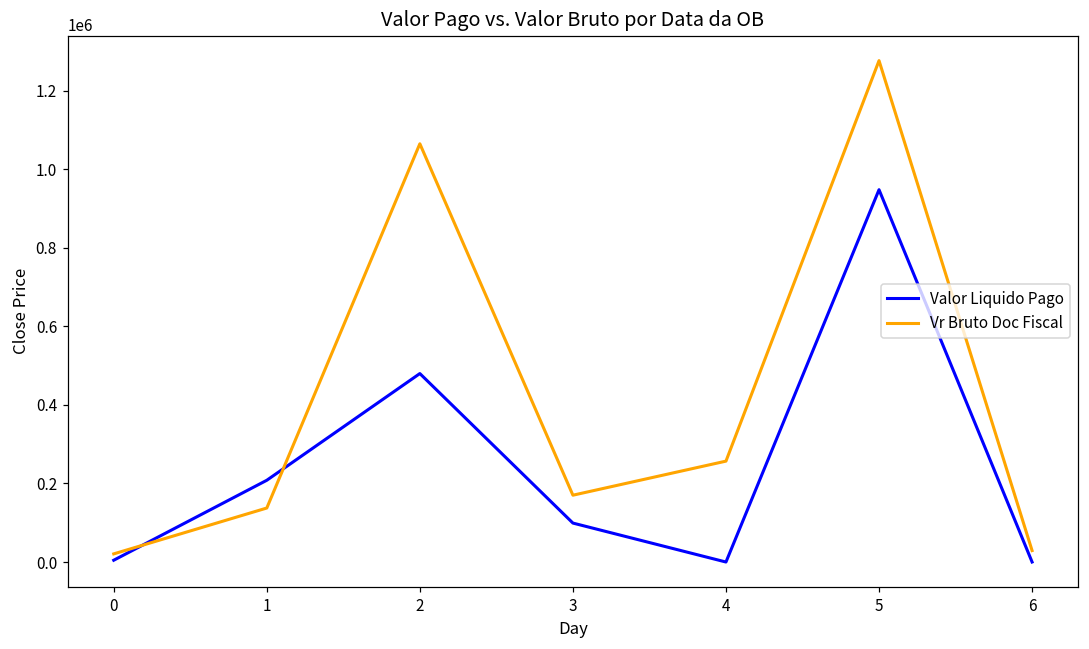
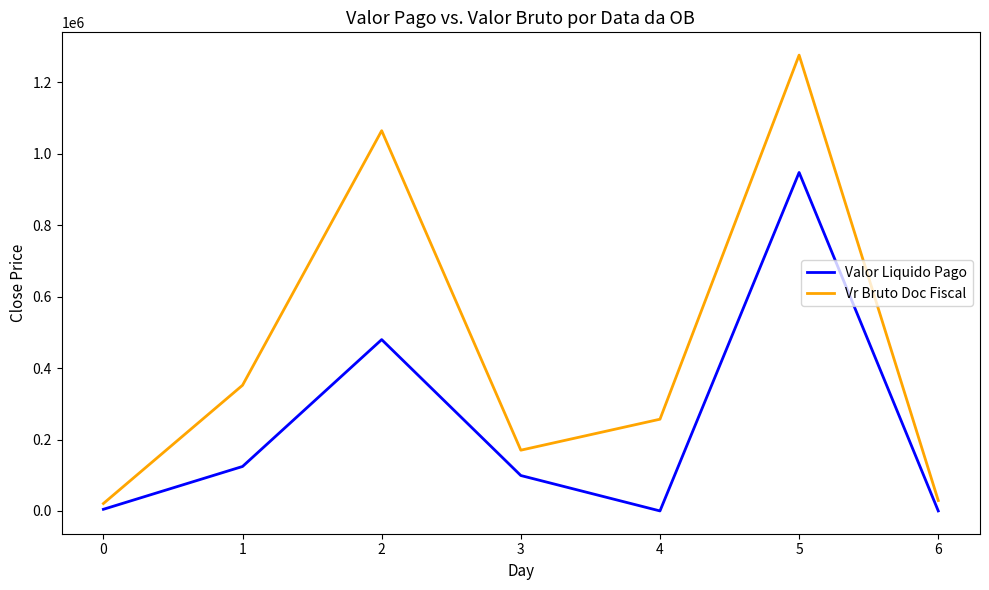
Valor Liquido Pago, 1: 210000 -> 120000
Vr Bruto Doc Fiscal, 1: 140000 -> 350000
